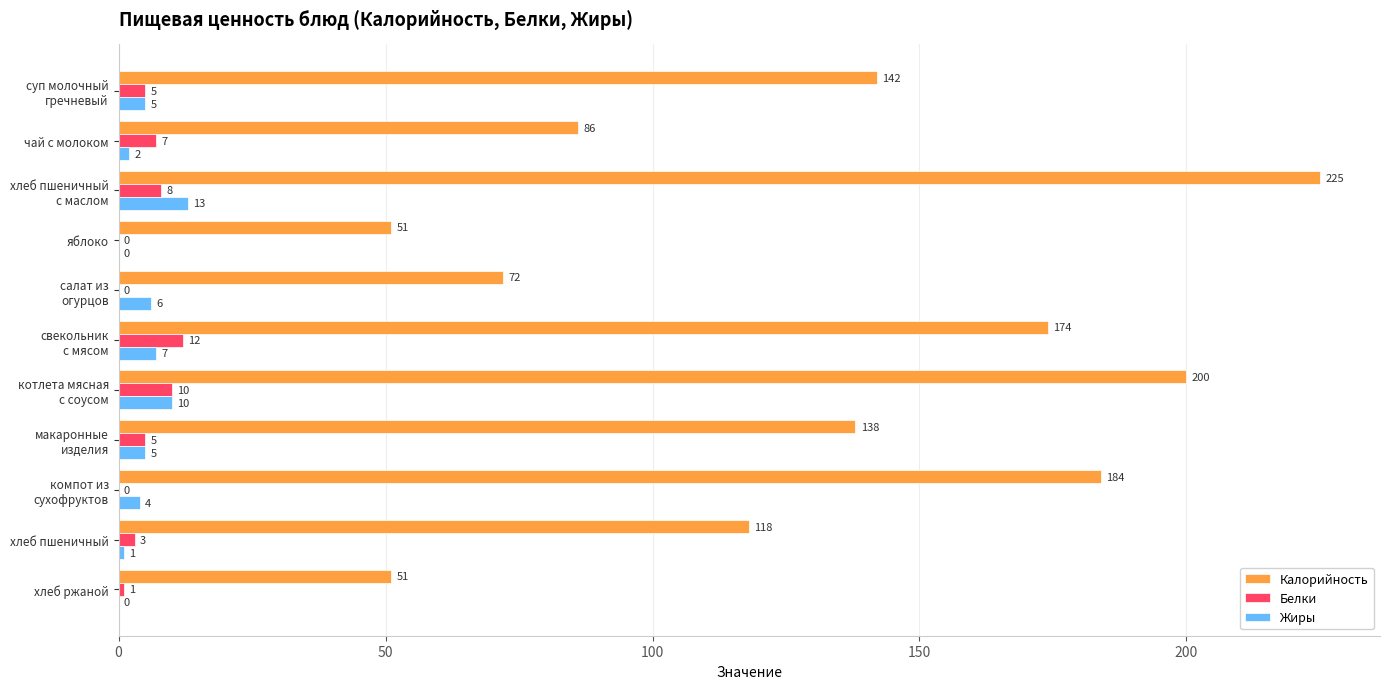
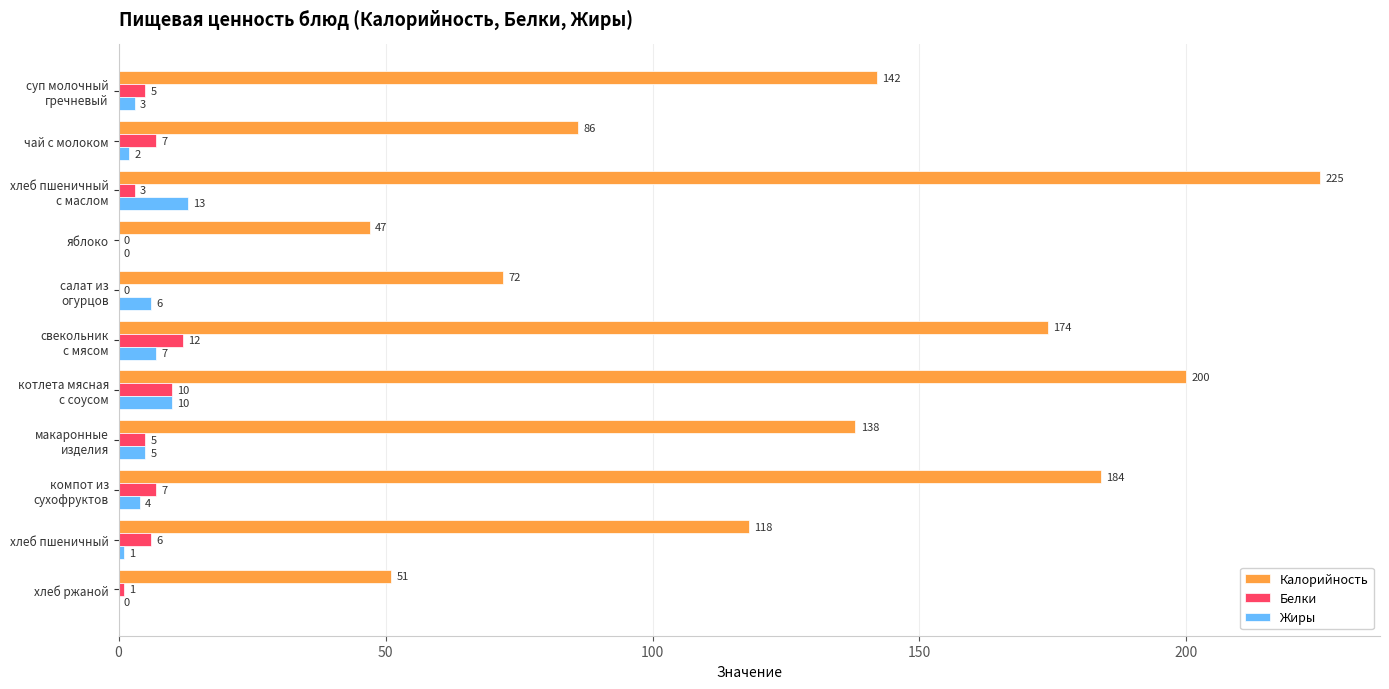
Жиры, суп молочный гречневый: 5 -> 3
Белки, хлеб пшеничный с маслом: 8 -> 3
Калорийность, яблоко: 51 -> 47
Белки, компот из сухофруктов: 0 -> 7
Белки, хлеб пшеничный: 3 -> 6
